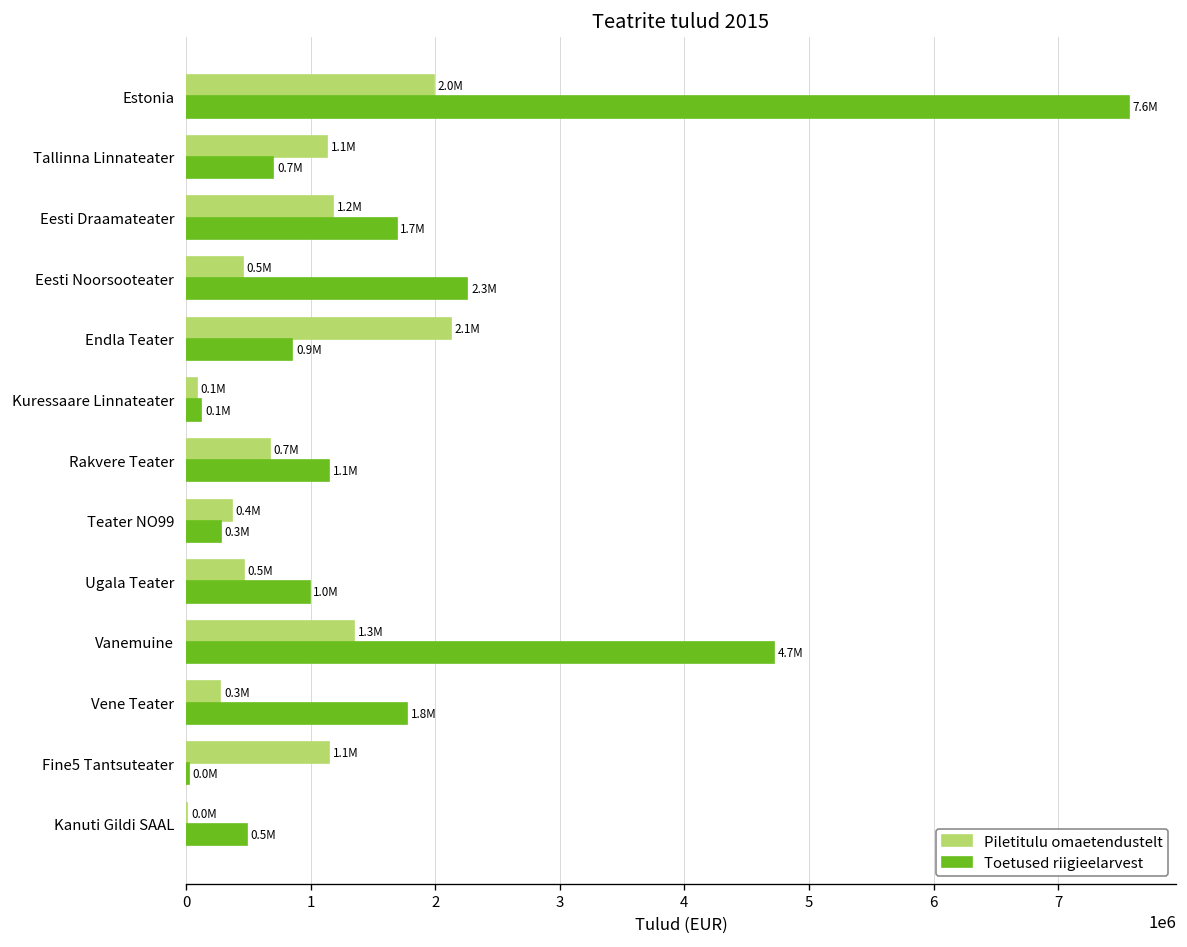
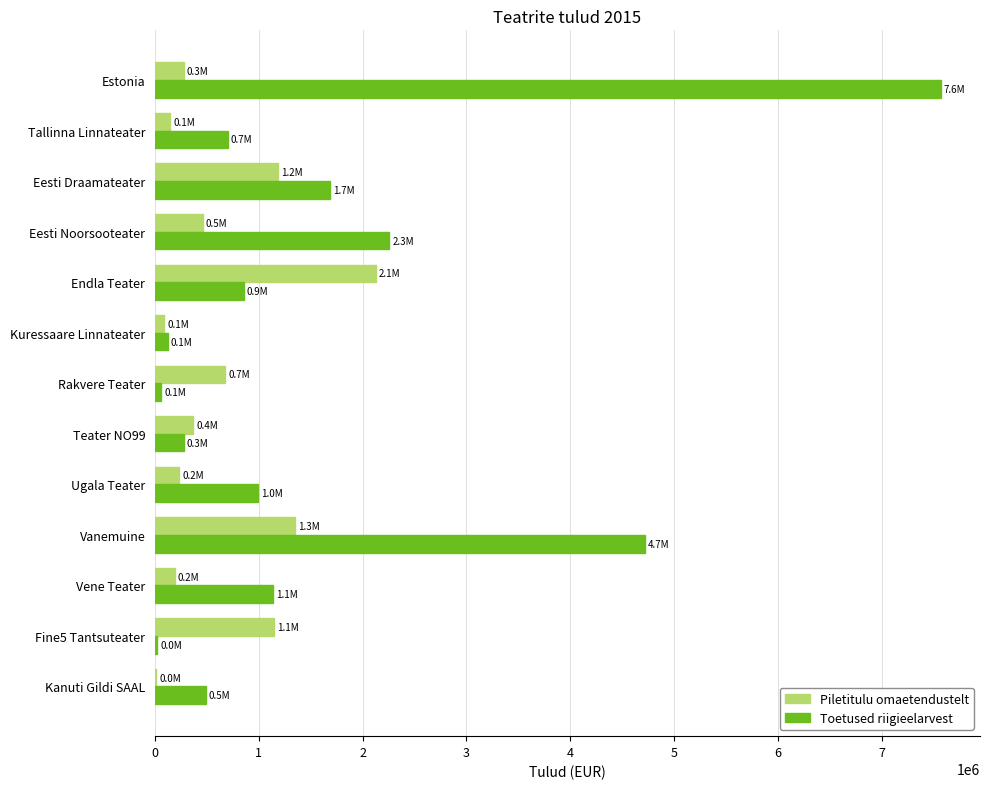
Piletitulu omaetendustelt, Estonia: 2.0M -> 0.3M
Piletitulu omaetendustelt, Tallinna Linnateater: 1.1M -> 0.1M
Toetused riigieelarvest, Rakvere Teater: 1.1M -> 0.1M
Piletitulu omaetendustelt, Ugala Teater: 0.5M -> 0.2M
Piletitulu omaetendustelt, Vene Teater: 0.3M -> 0.2M
Toetused riigieelarvest, Vene Teater: 1.8M -> 1.1M
